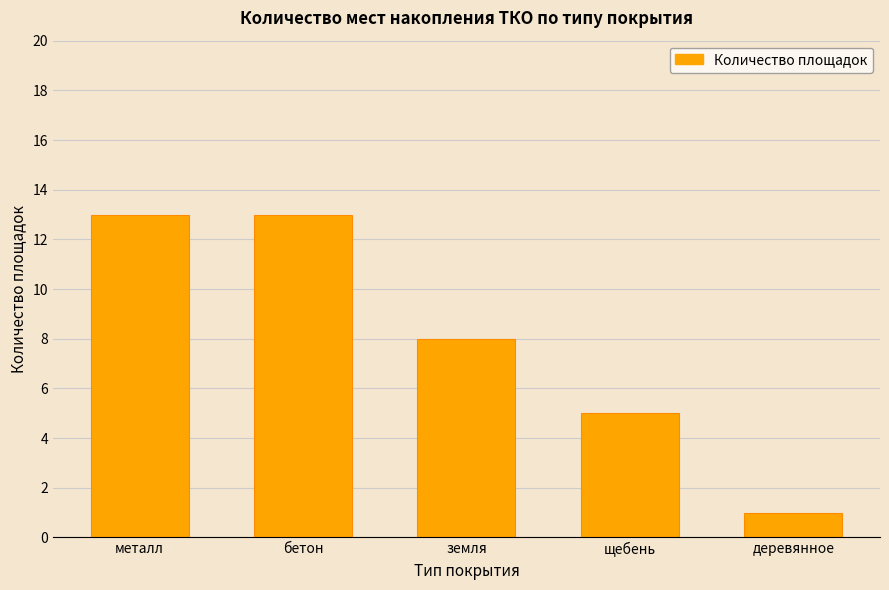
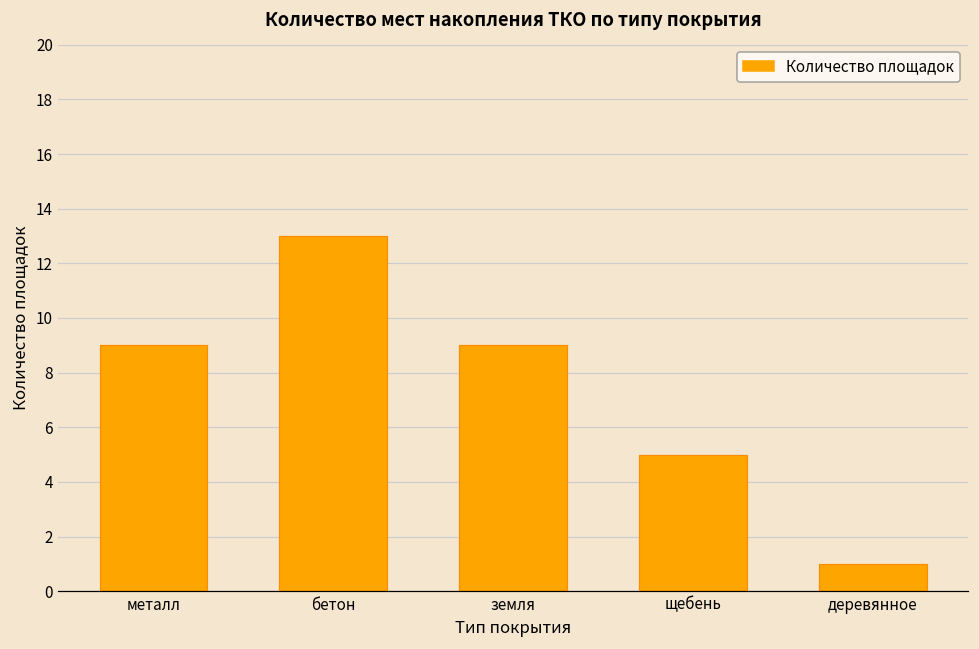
металл: 13 -> 9
земля: 8 -> 9
